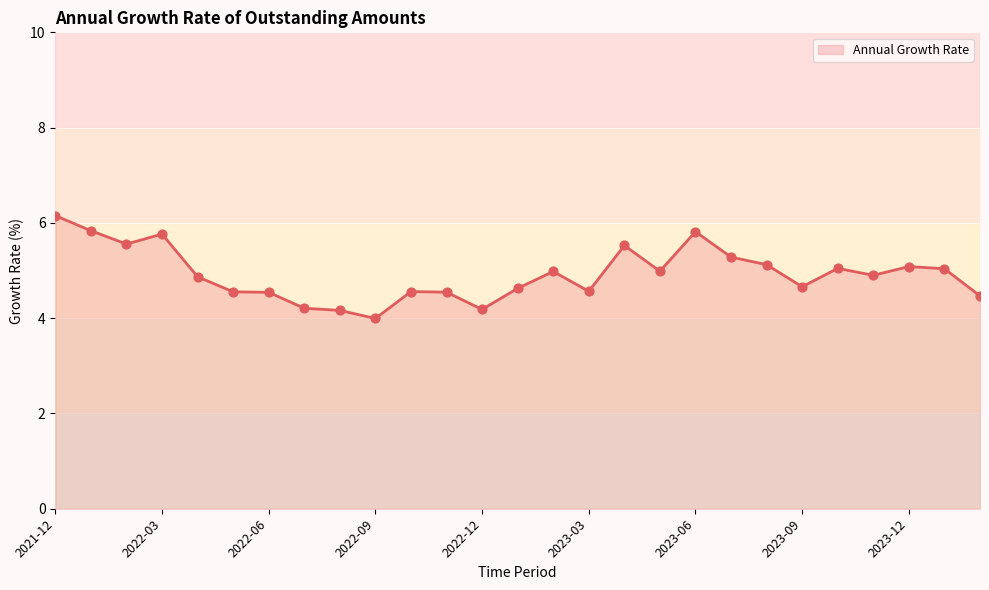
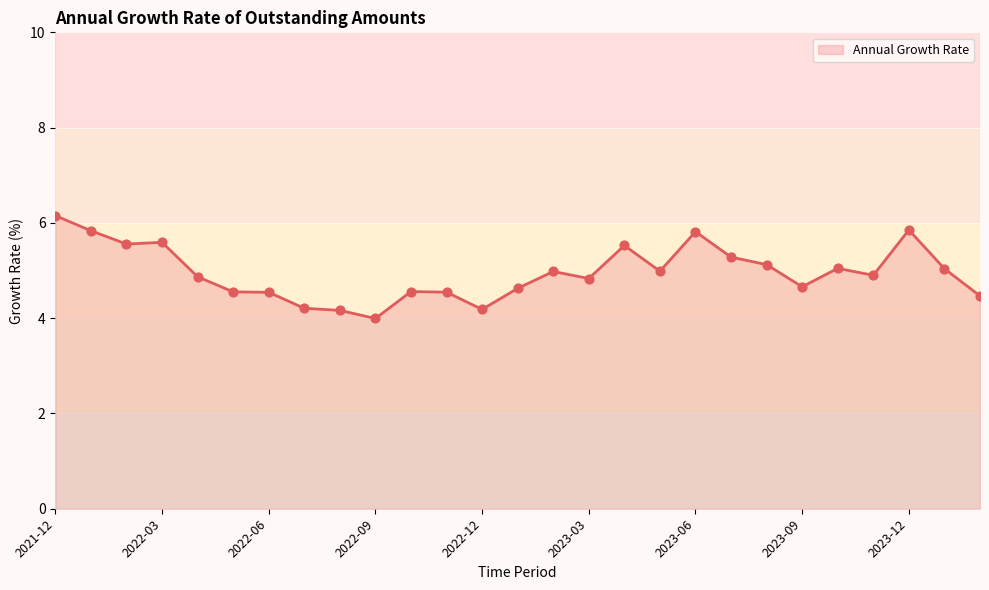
2022-03: 5.8 -> 5.6
2023-03: 4.6 -> 4.8
2023-12: 5.1 -> 5.9
